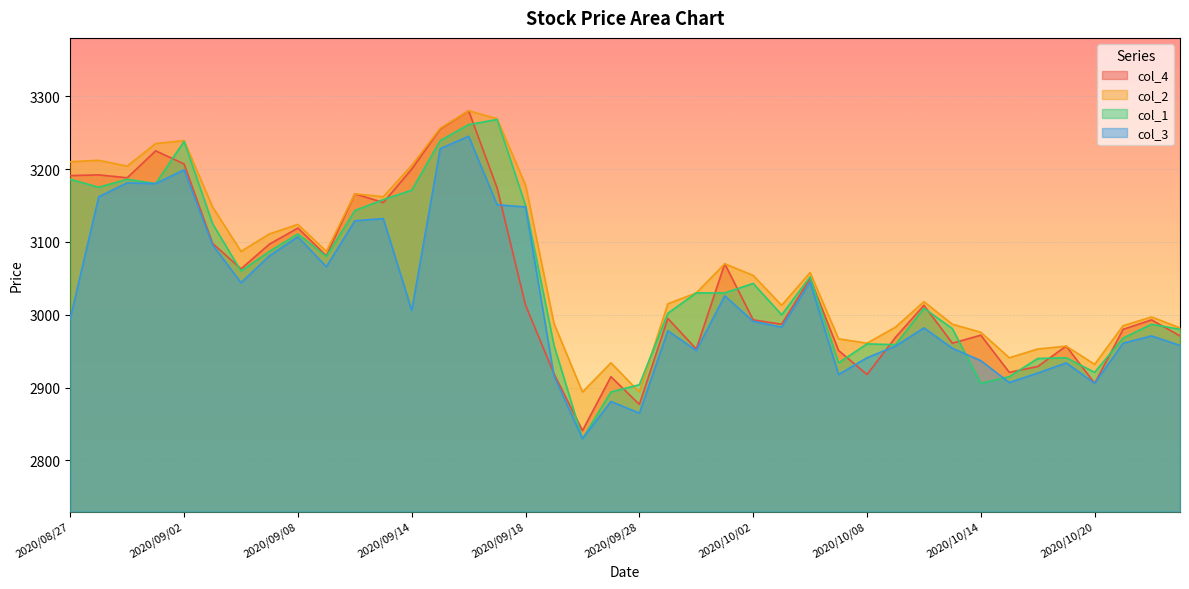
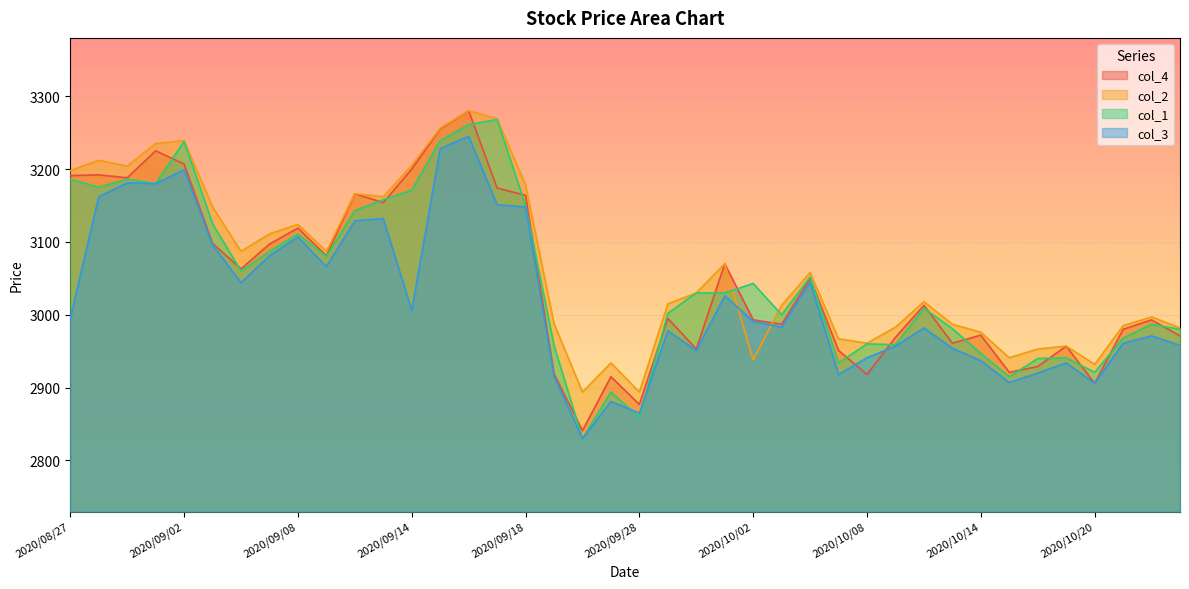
col_2, 2020/08/27: 3210 -> 3200
col_4, 2020/09/18: 3010 -> 3160
col_1, 2020/09/28: 2900 -> 2860
col_2, 2020/10/02: 3050 -> 2940
col_1, 2020/10/14: 2910 -> 2950
